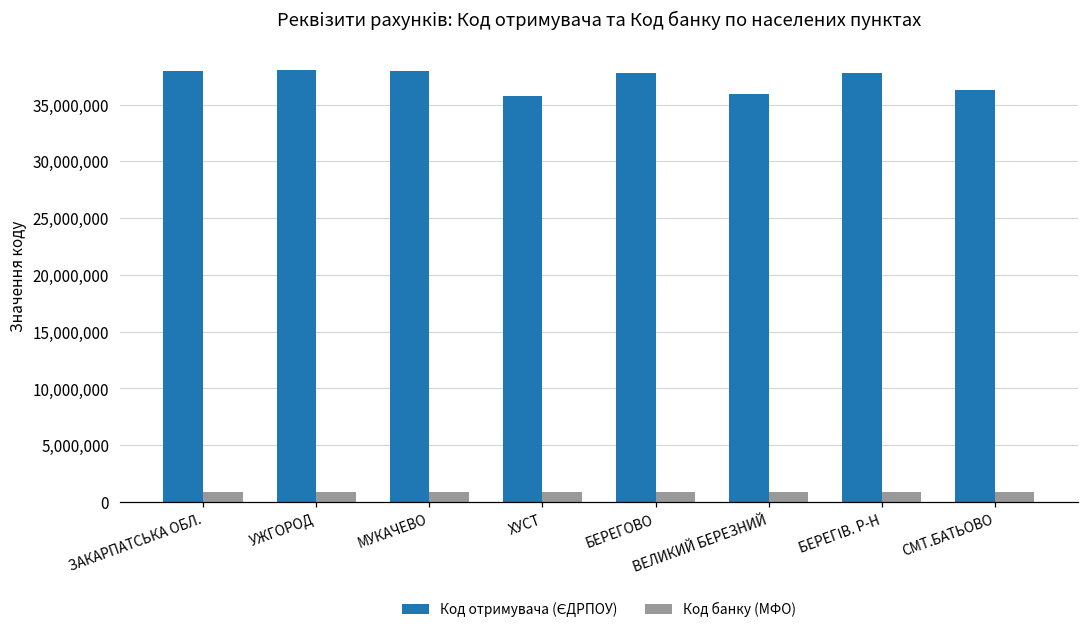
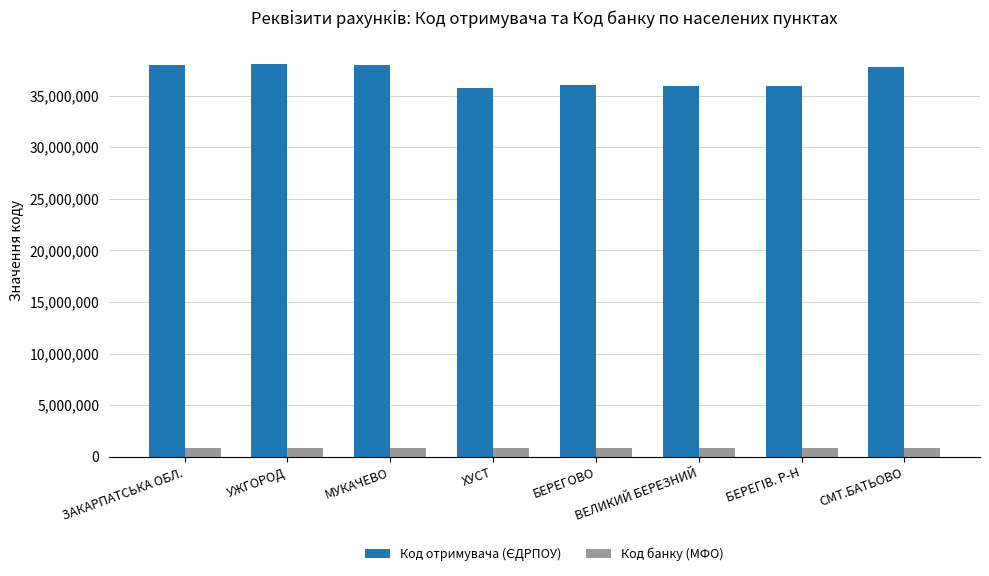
Код отримувача (ЄДРПОУ), БЕРЕГОВО: 37,800,000 -> 36,000,000
Код отримувача (ЄДРПОУ), БЕРЕГІВ. Р-Н: 37,800,000 -> 35,900,000
Код отримувача (ЄДРПОУ), СМТ.БАТЬОВО: 36,300,000 -> 37,800,000
